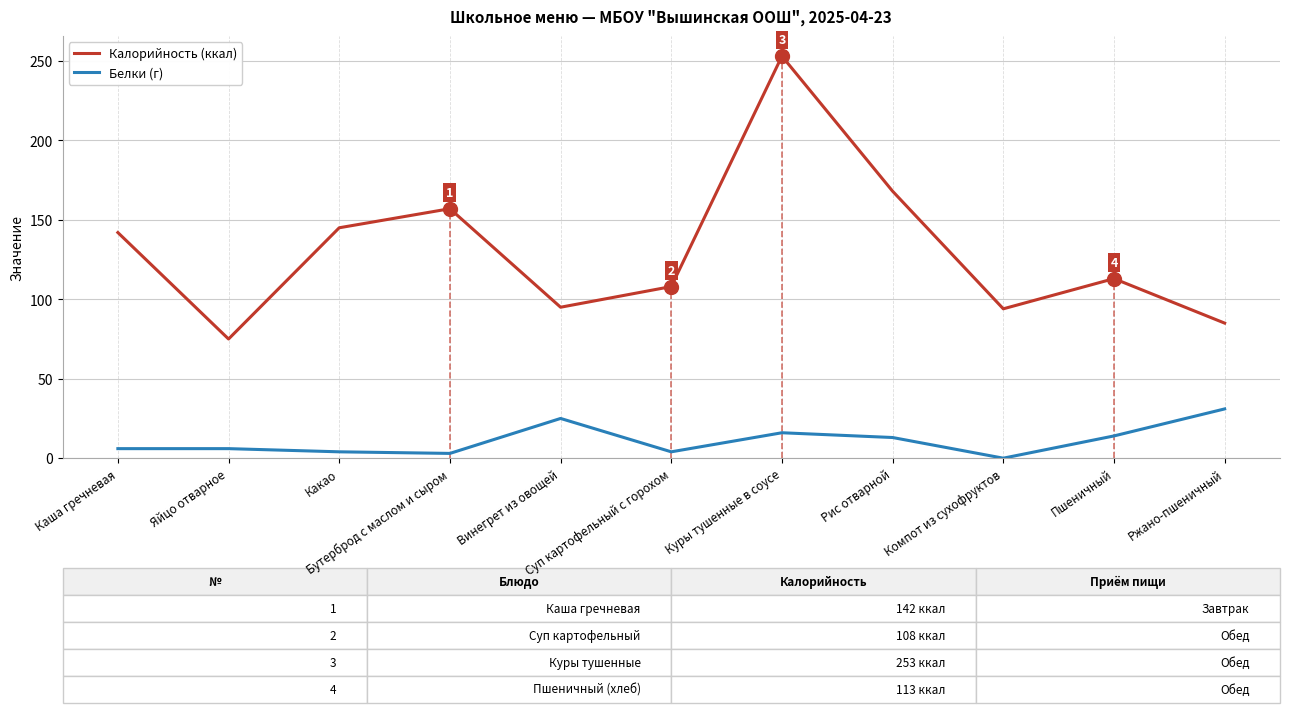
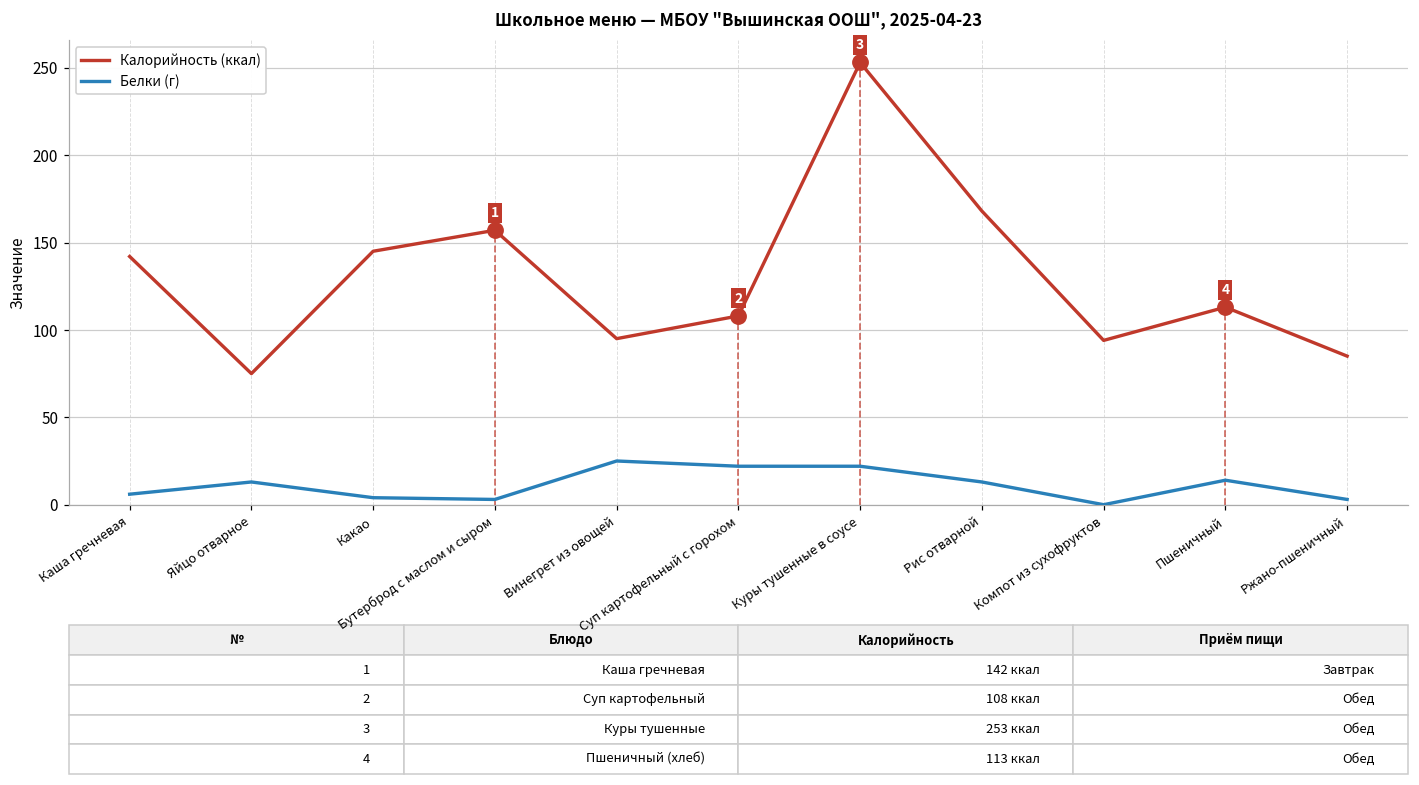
Белки (г), Яйцо отварное: 6 -> 13
Белки (г), Суп картофельный с горохом: 4 -> 22
Белки (г), Куры тушенные в соусе: 16 -> 22
Белки (г), Ржано-пшеничный: 31 -> 3
